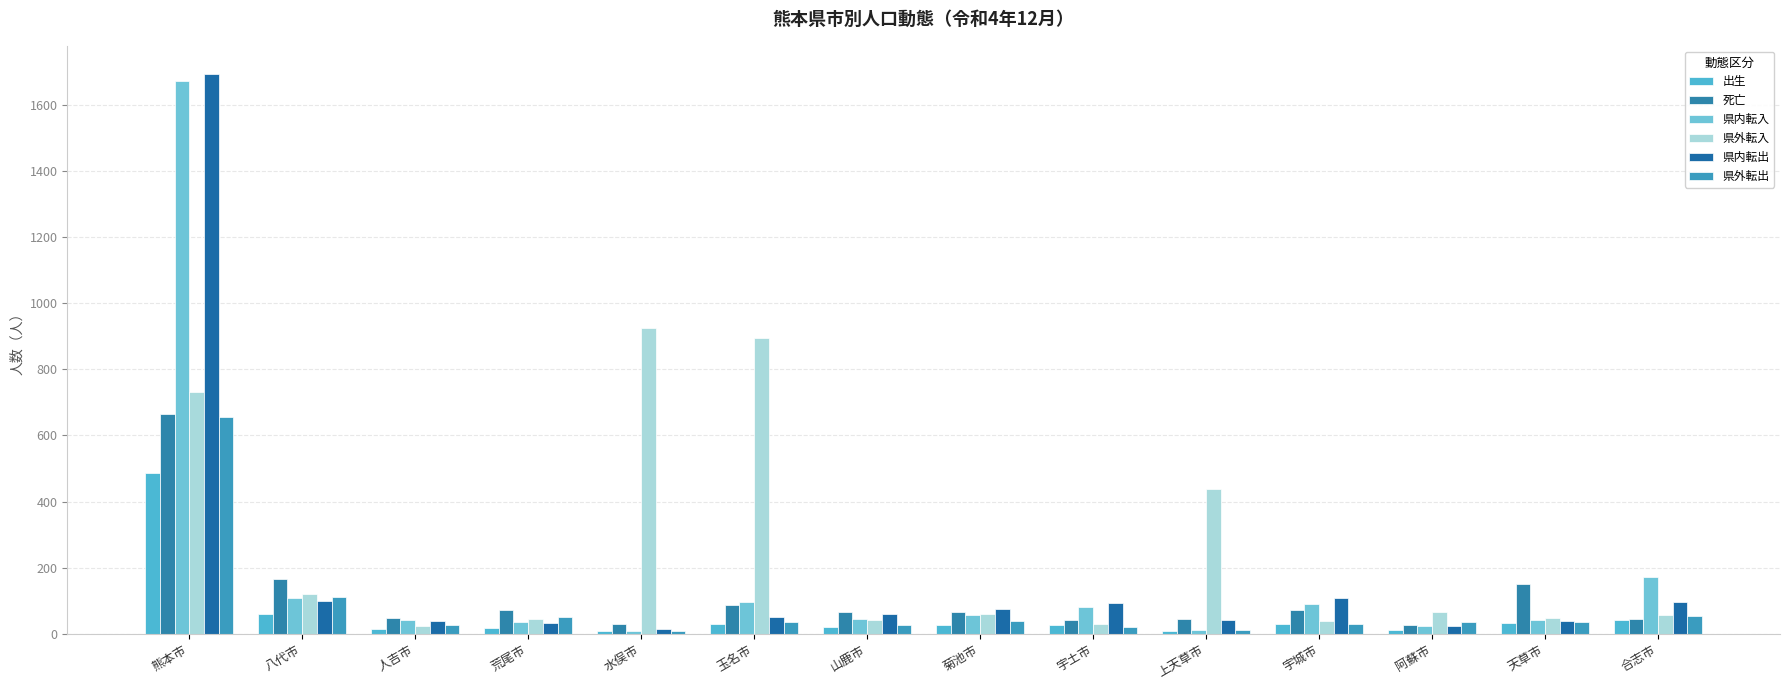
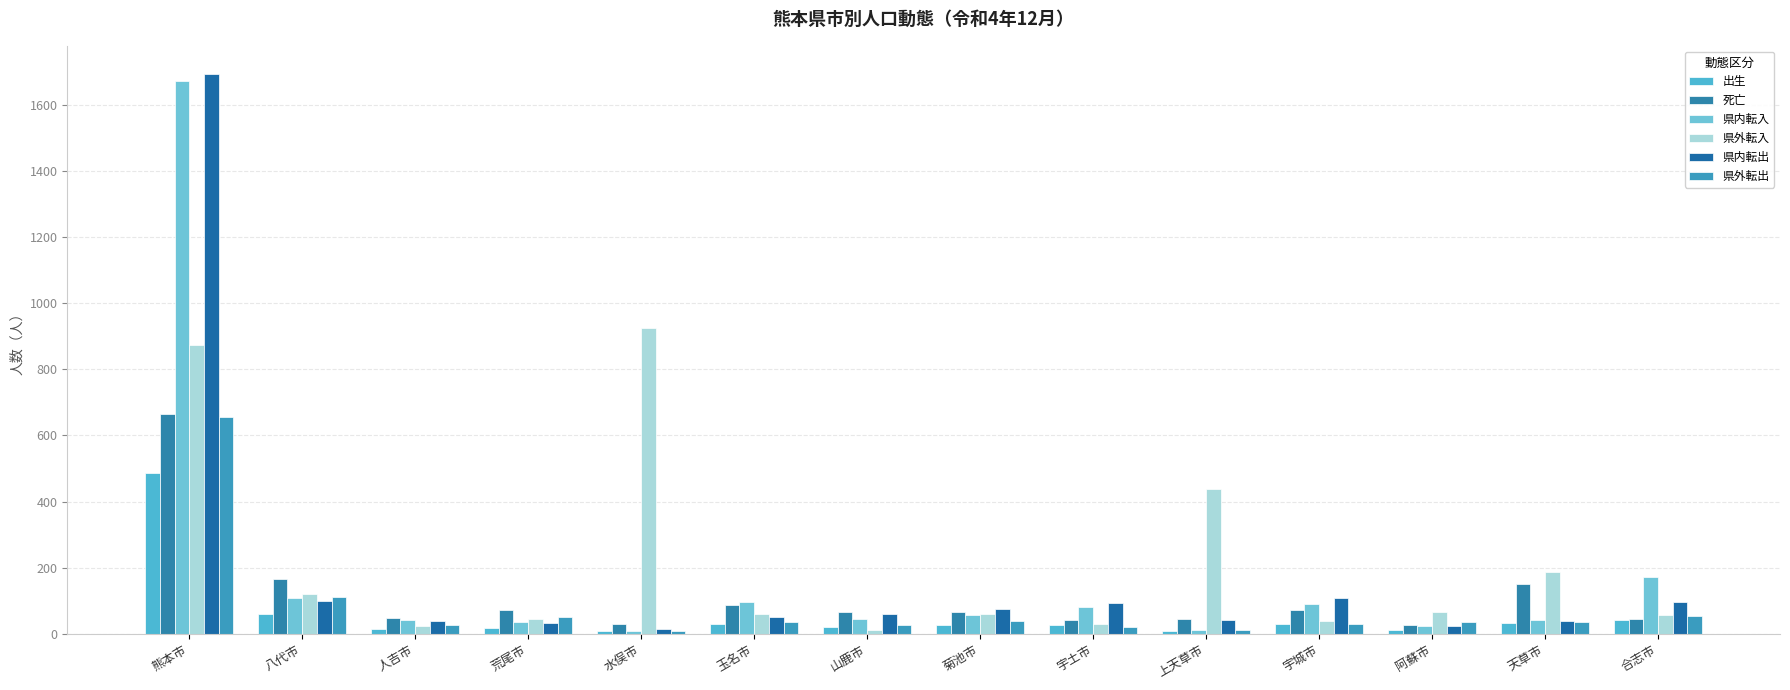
県外転入, 熊本市: 730 -> 870
県外転入, 玉名市: 890 -> 60
県外転入, 山鹿市: 40 -> 10
県外転入, 天草市: 50 -> 190
